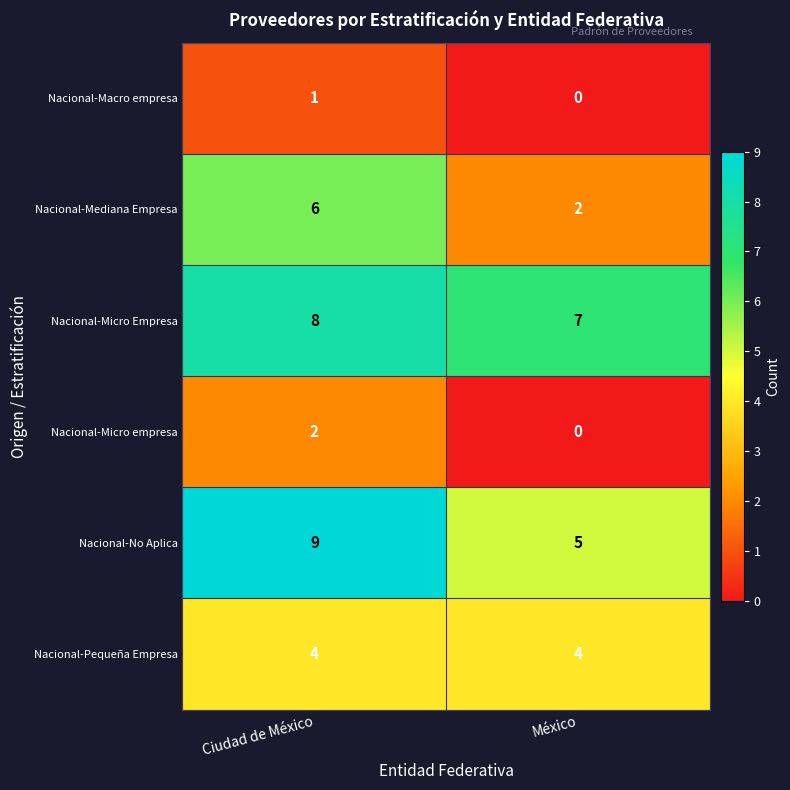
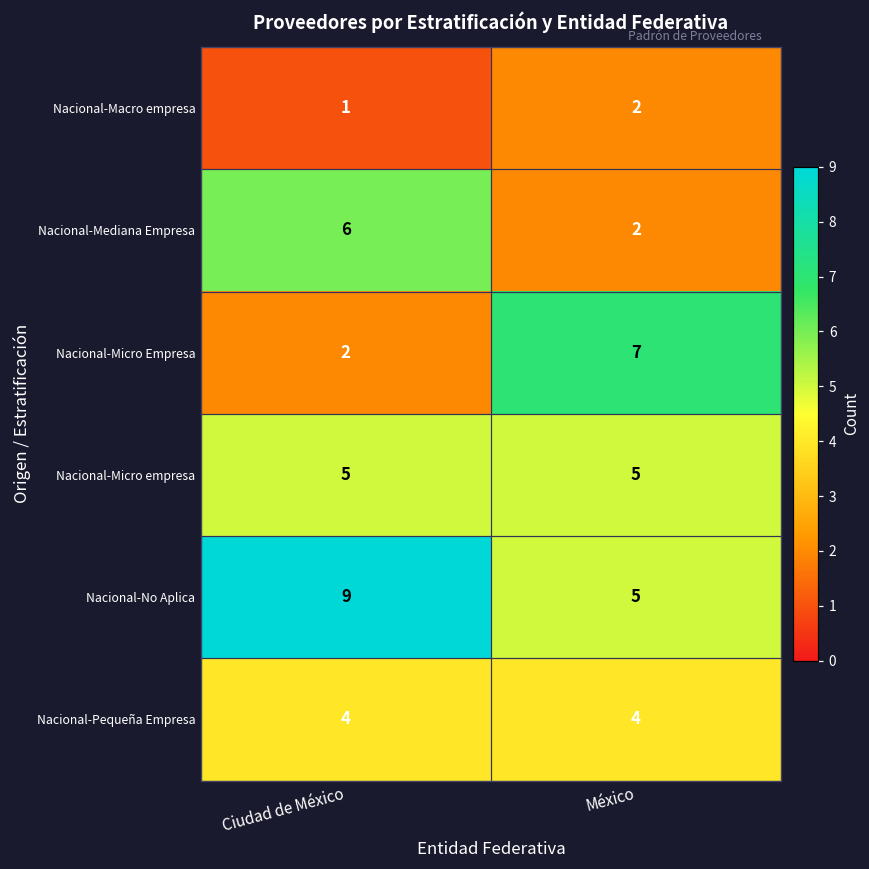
Nacional-Macro empresa, México: 0 -> 2
Nacional-Micro Empresa, Ciudad de México: 8 -> 2
Nacional-Micro empresa, Ciudad de México: 2 -> 5
Nacional-Micro empresa, México: 0 -> 5
